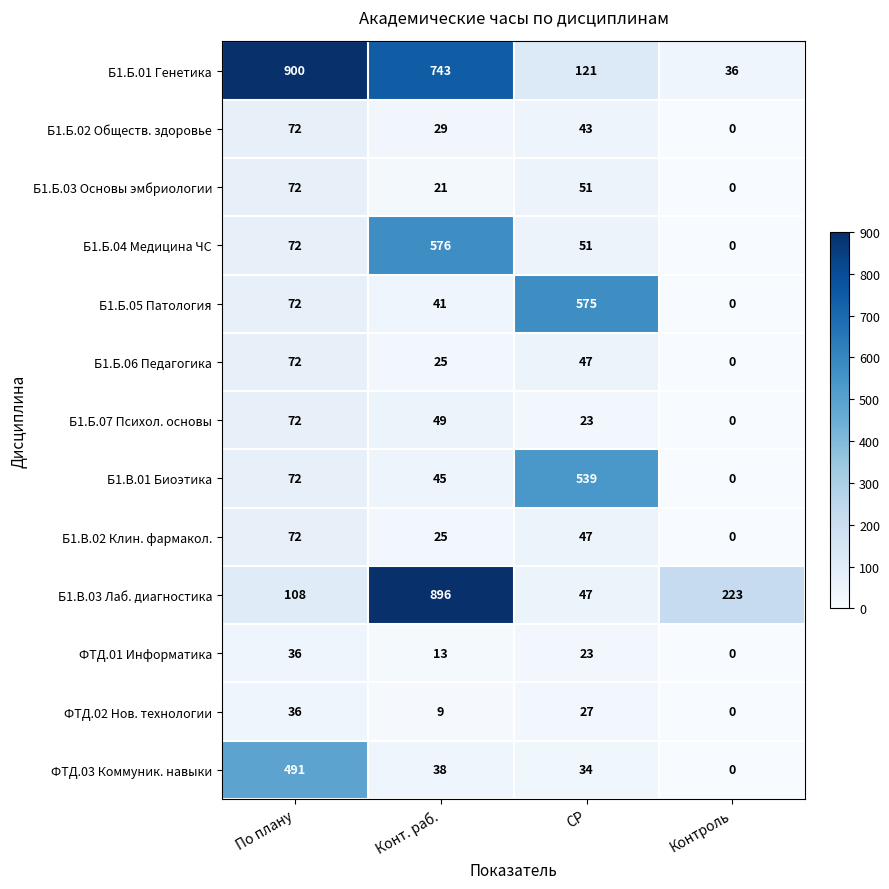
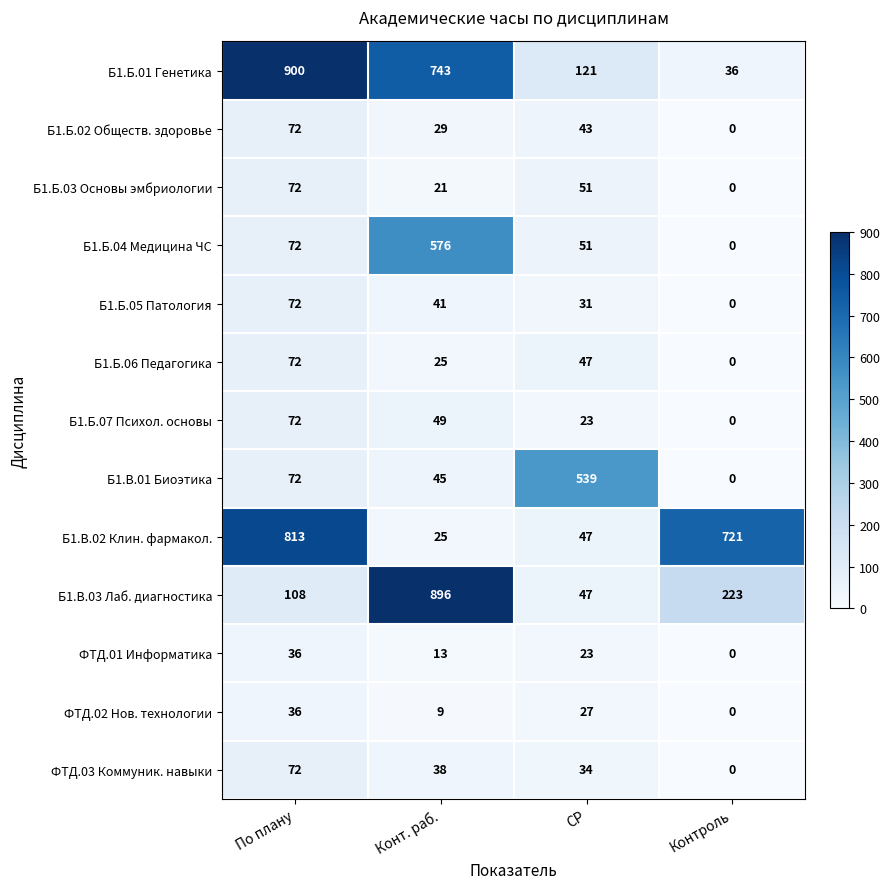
Б1.Б.05 Патология, СР: 575 -> 31
Б1.В.02 Клин. фармакол., По плану: 72 -> 813
Б1.В.02 Клин. фармакол., Контроль: 0 -> 721
ФТД.03 Коммуник. навыки, По плану: 491 -> 72
